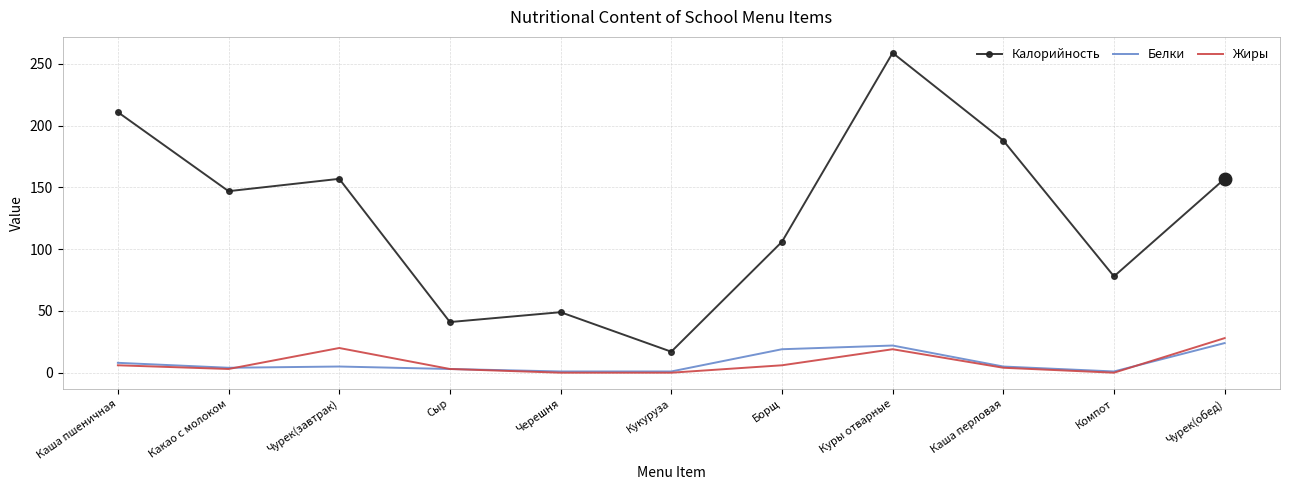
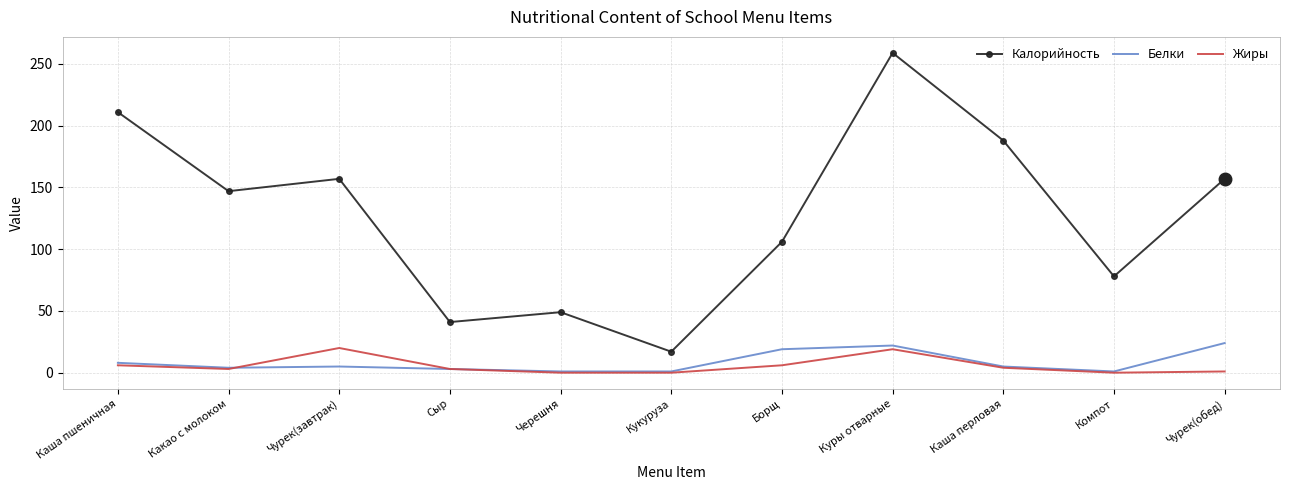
Жиры, Чурек(обед): 28 -> 1
